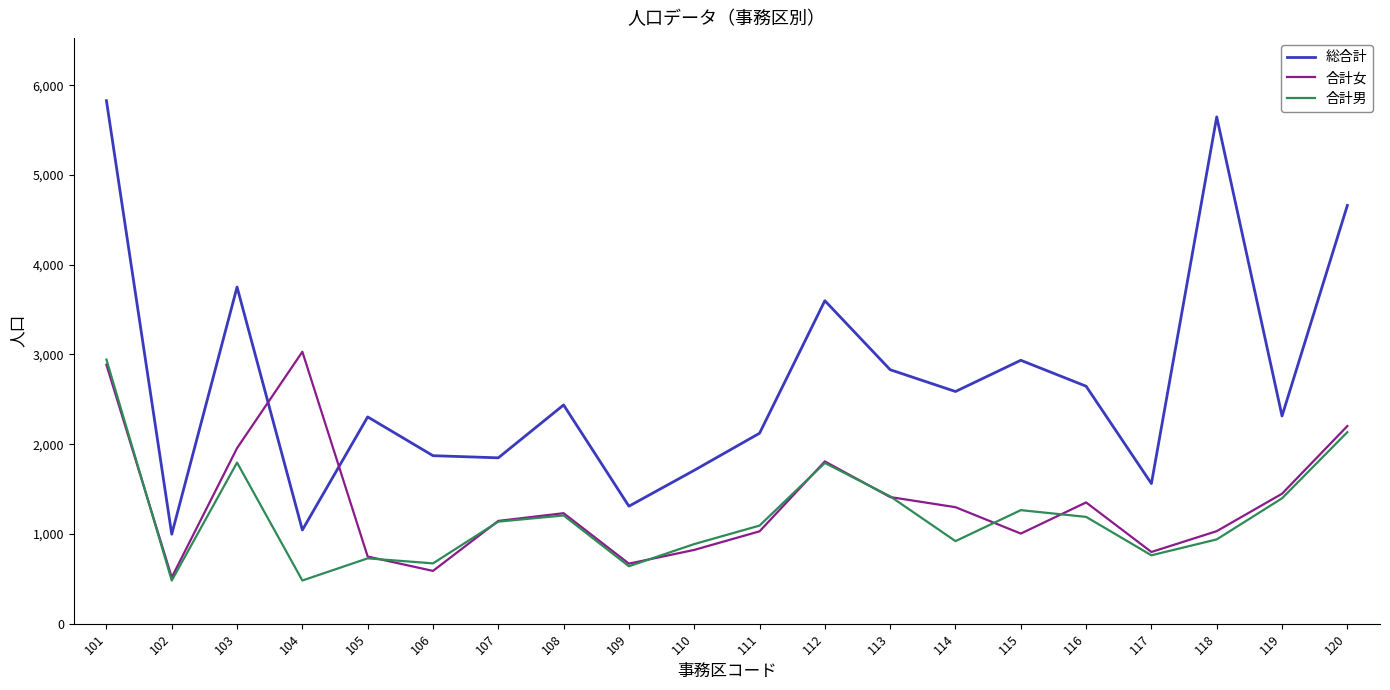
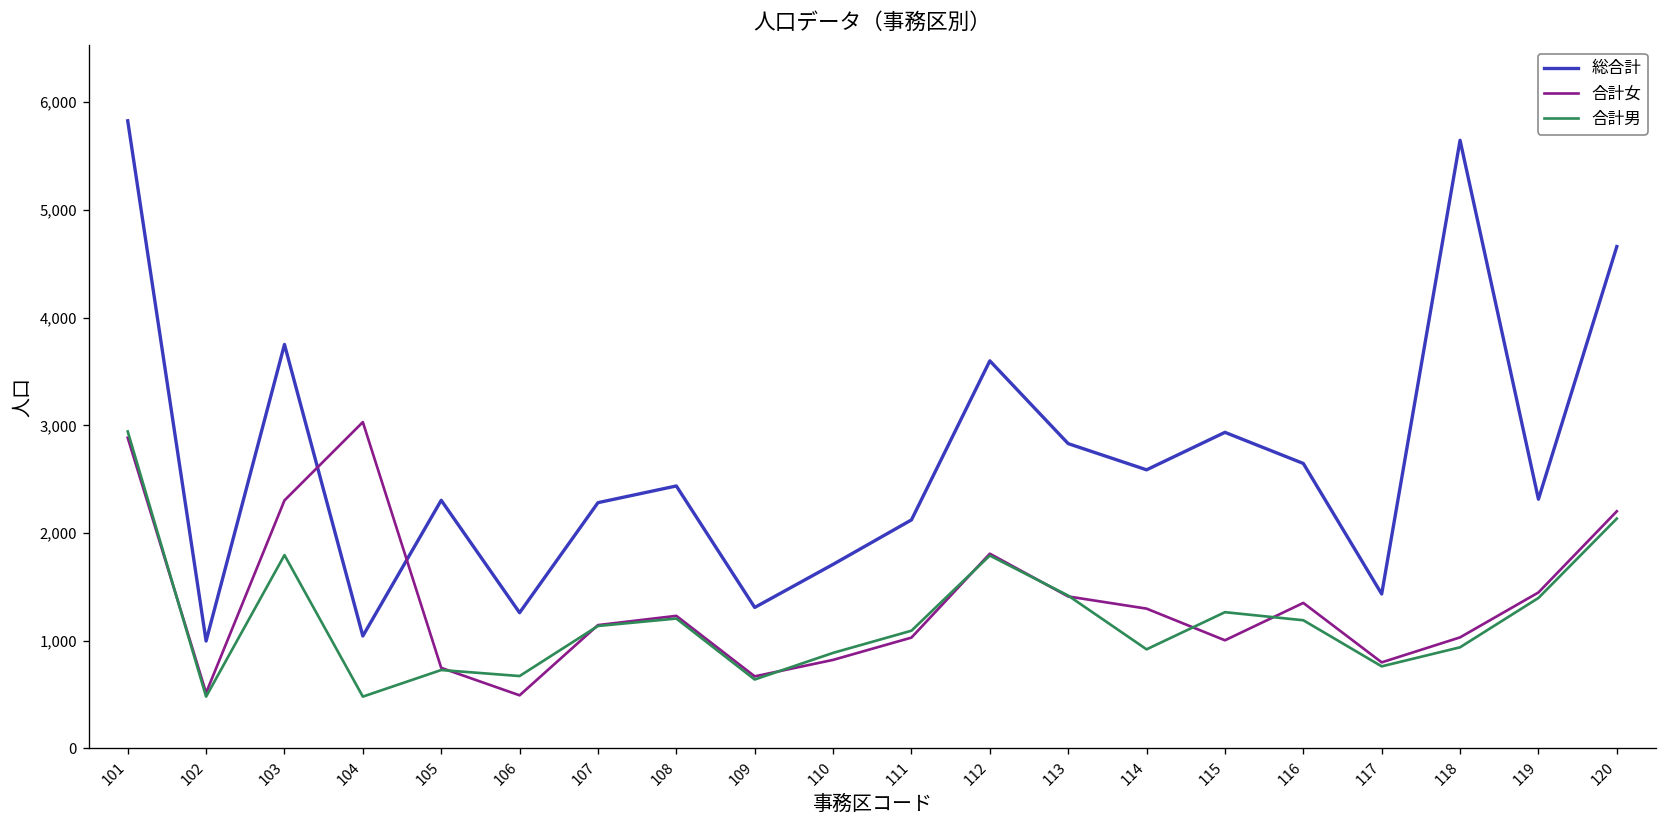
合計女, 103: 2,000 -> 2,300
総合計, 106: 1,900 -> 1,300
合計女, 106: 600 -> 500
総合計, 107: 1,800 -> 2,300
総合計, 117: 1,600 -> 1,400
